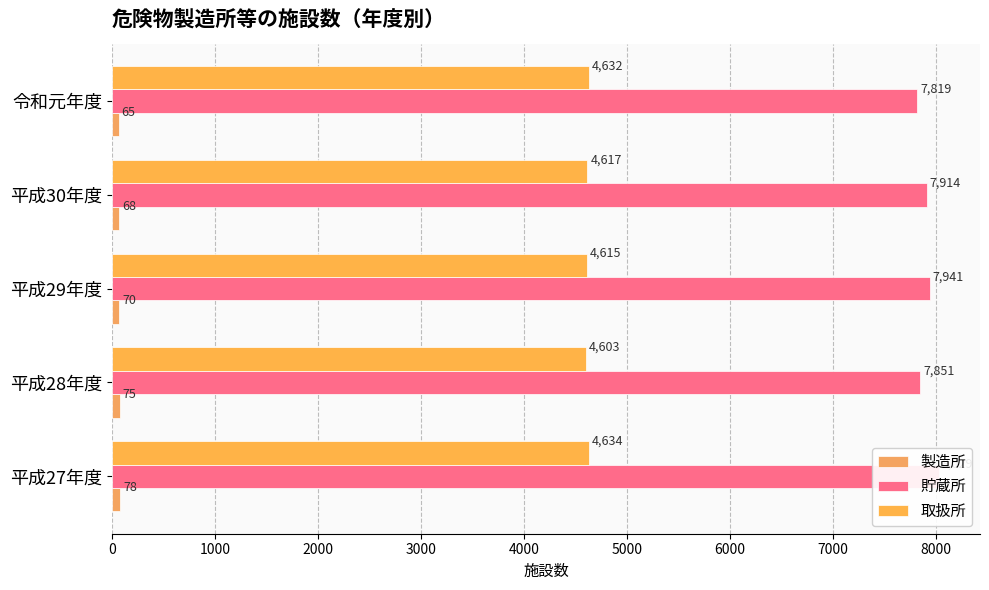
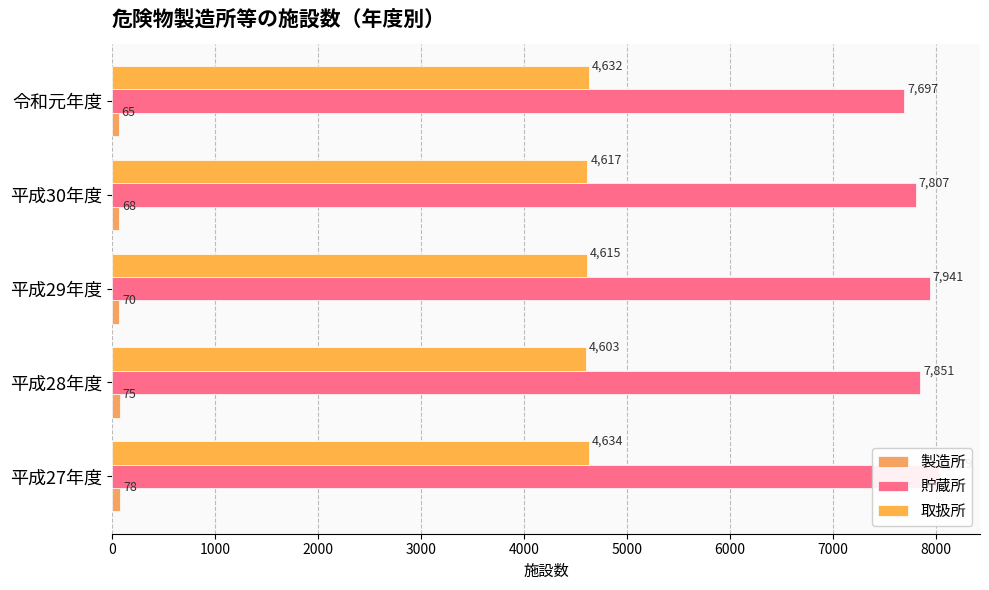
貯蔵所, 令和元年度: 7,819 -> 7,697
貯蔵所, 平成30年度: 7,914 -> 7,807
